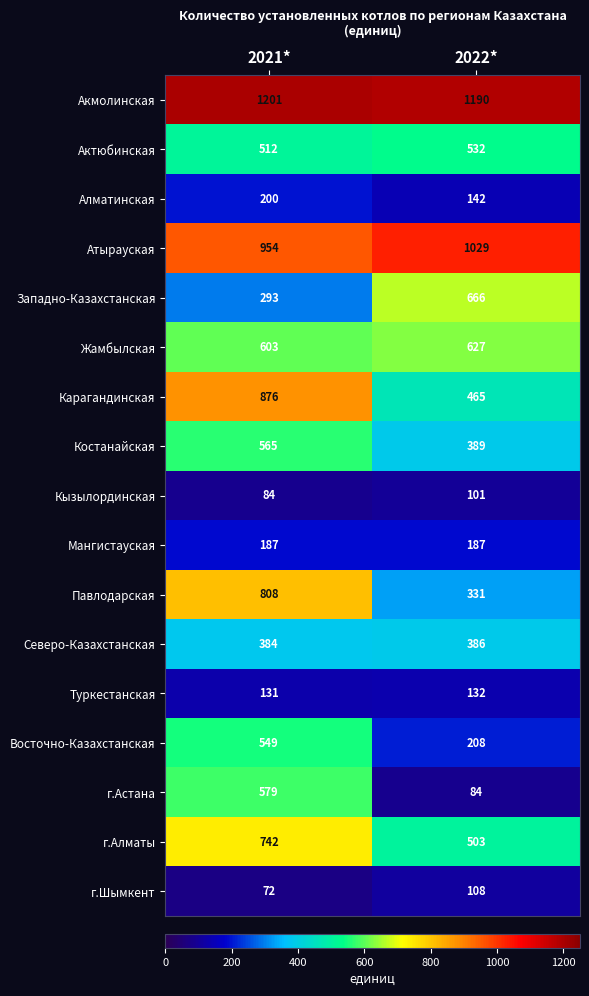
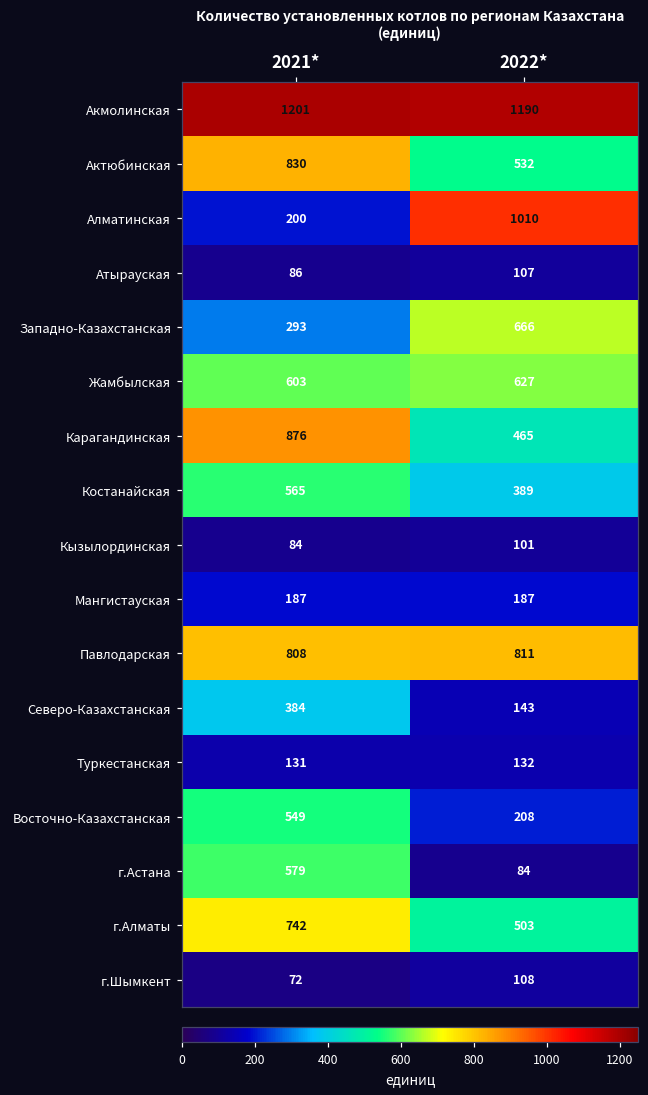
Актюбинская, 2021*: 512 -> 830
Алматинская, 2022*: 142 -> 1010
Атырауская, 2021*: 954 -> 86
Атырауская, 2022*: 1029 -> 107
Павлодарская, 2022*: 331 -> 811
Северо-Казахстанская, 2022*: 386 -> 143
